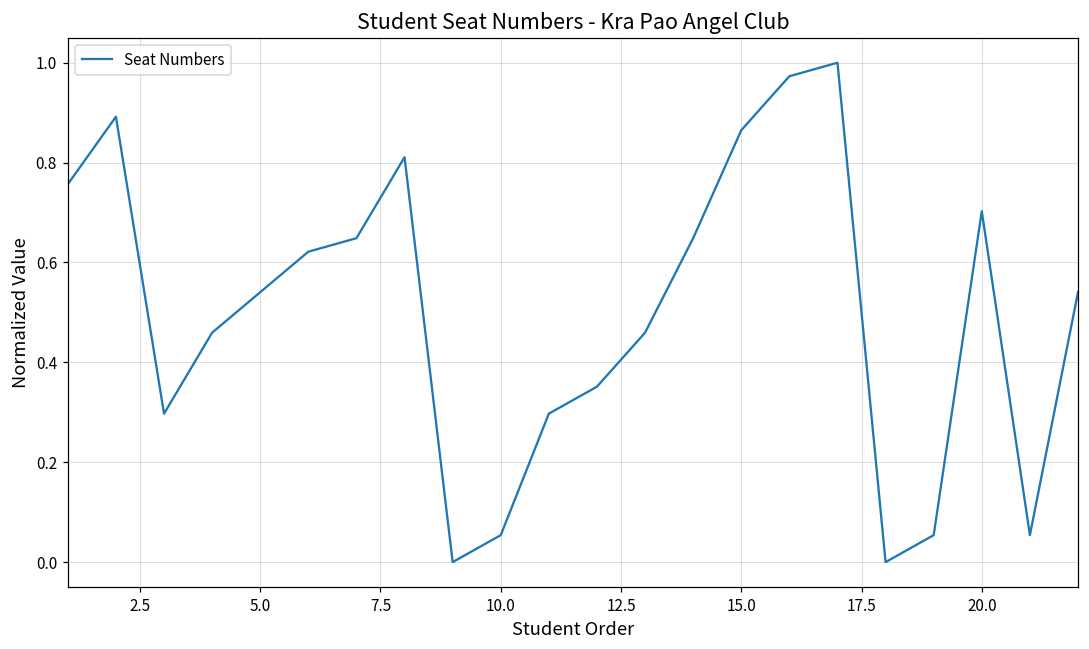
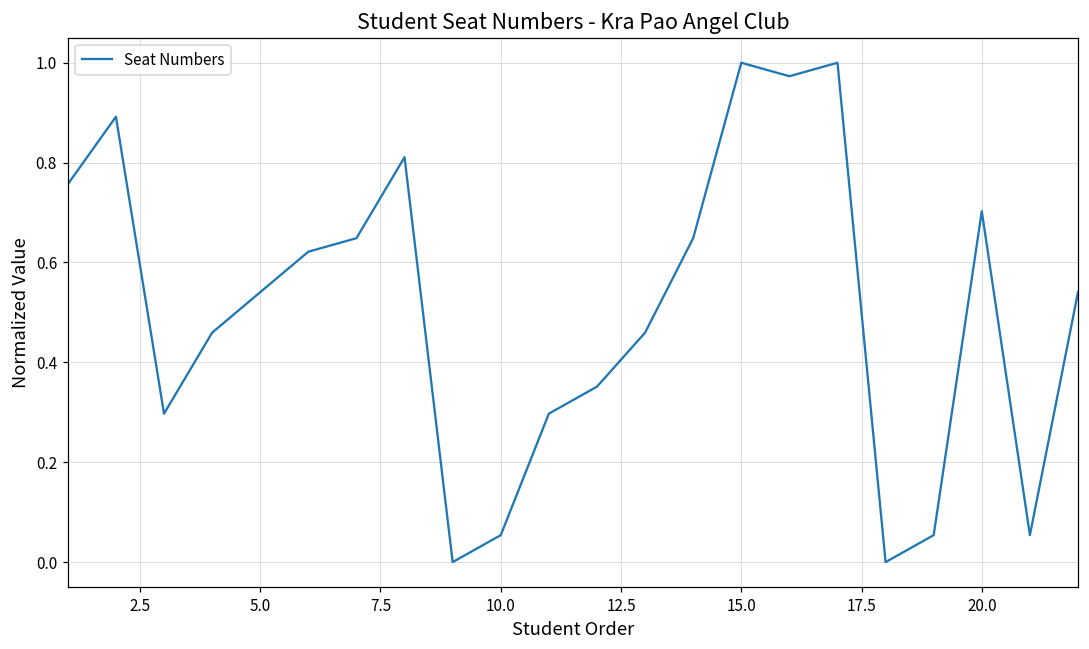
15.0: 0.86 -> 1.00
